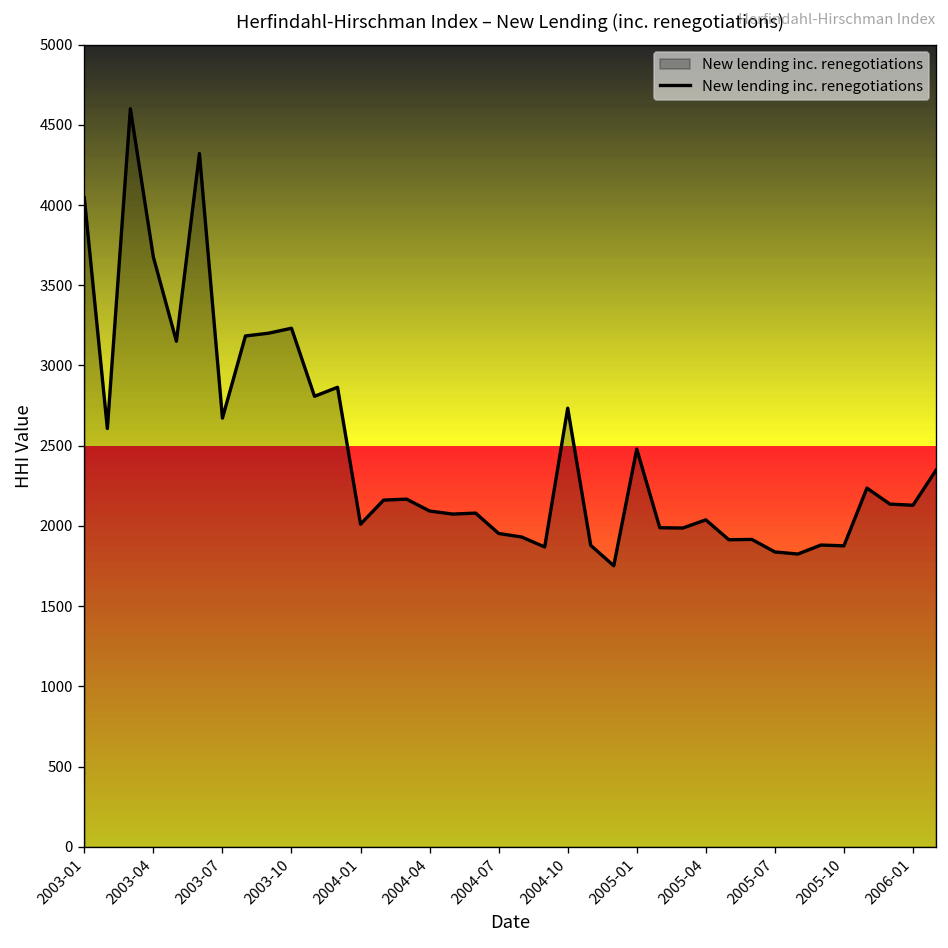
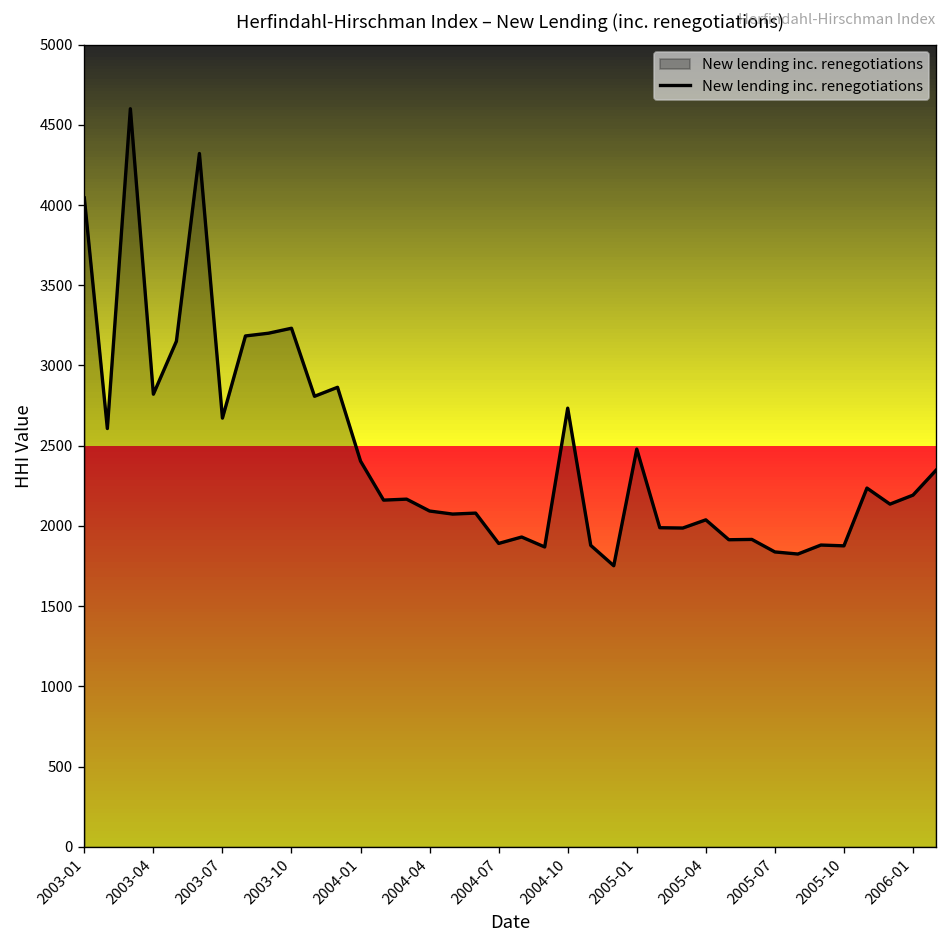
2003-04: 3680 -> 2820
2004-01: 2010 -> 2400
2004-07: 1950 -> 1890
2006-01: 2130 -> 2190
